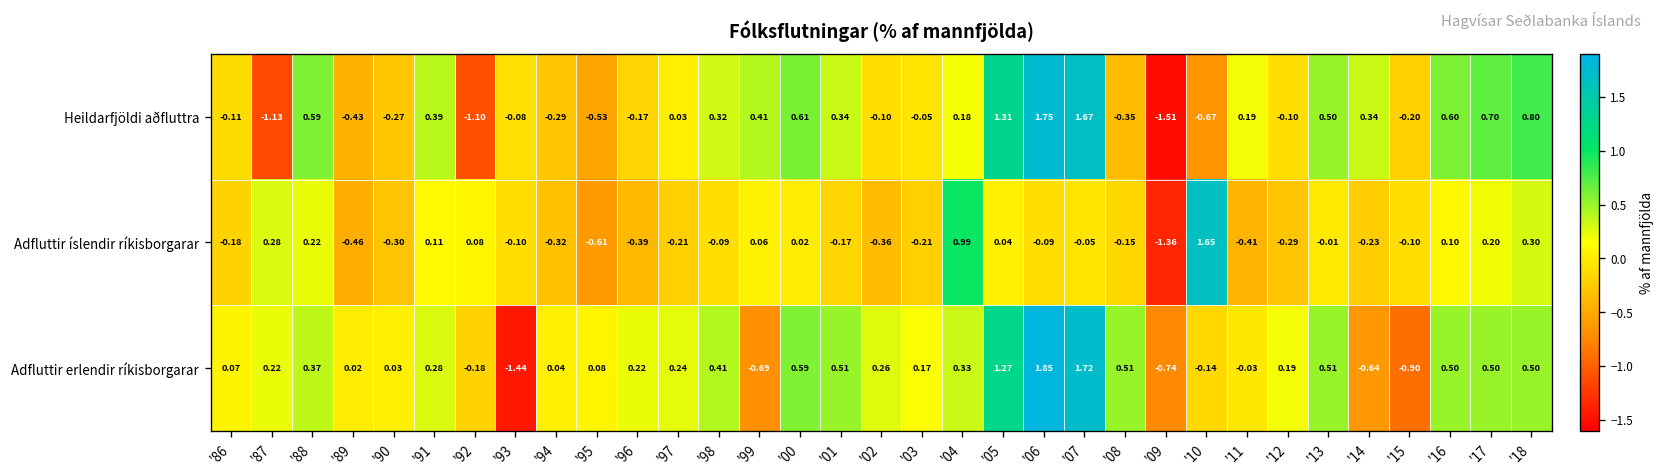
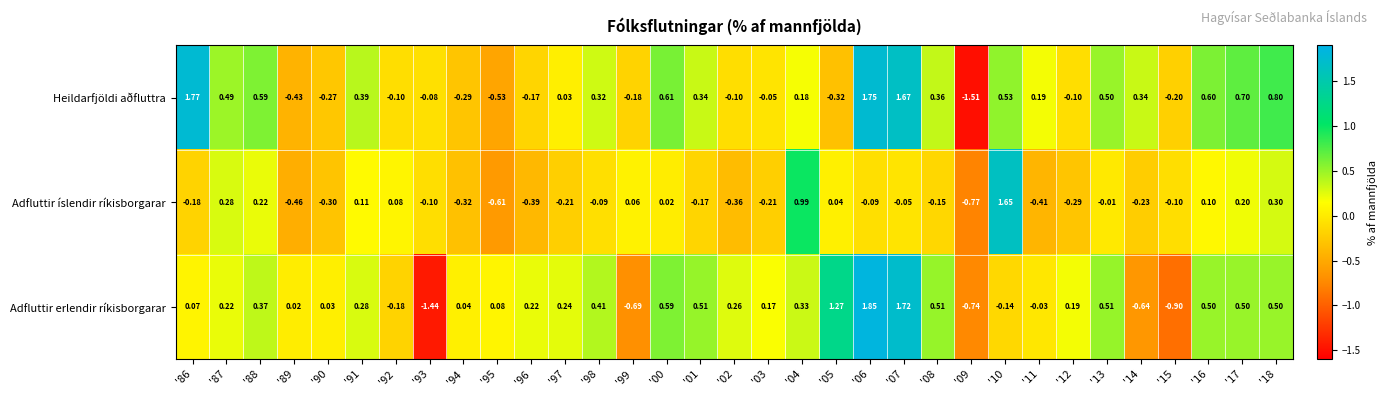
Heildarfjöldi aðfluttra, '86: -0.11 -> 1.77
Heildarfjöldi aðfluttra, '87: -1.13 -> 0.49
Heildarfjöldi aðfluttra, '92: -1.10 -> -0.10
Heildarfjöldi aðfluttra, '99: 0.41 -> -0.18
Heildarfjöldi aðfluttra, '05: 1.31 -> -0.32
Heildarfjöldi aðfluttra, '08: -0.35 -> 0.36
Heildarfjöldi aðfluttra, '10: -0.67 -> 0.53
Adfluttir íslendir ríkisborgarar, '09: -1.36 -> -0.77
